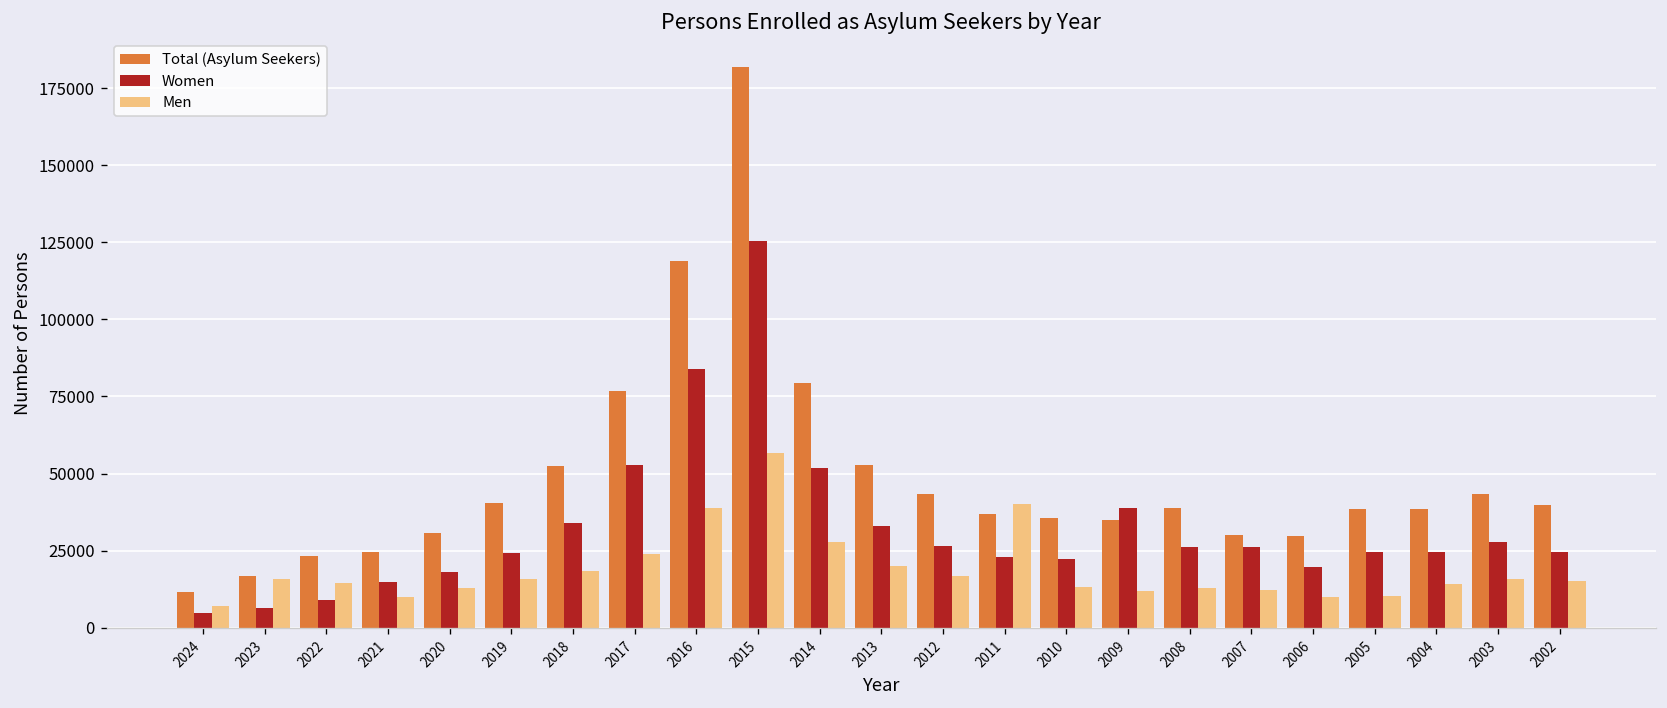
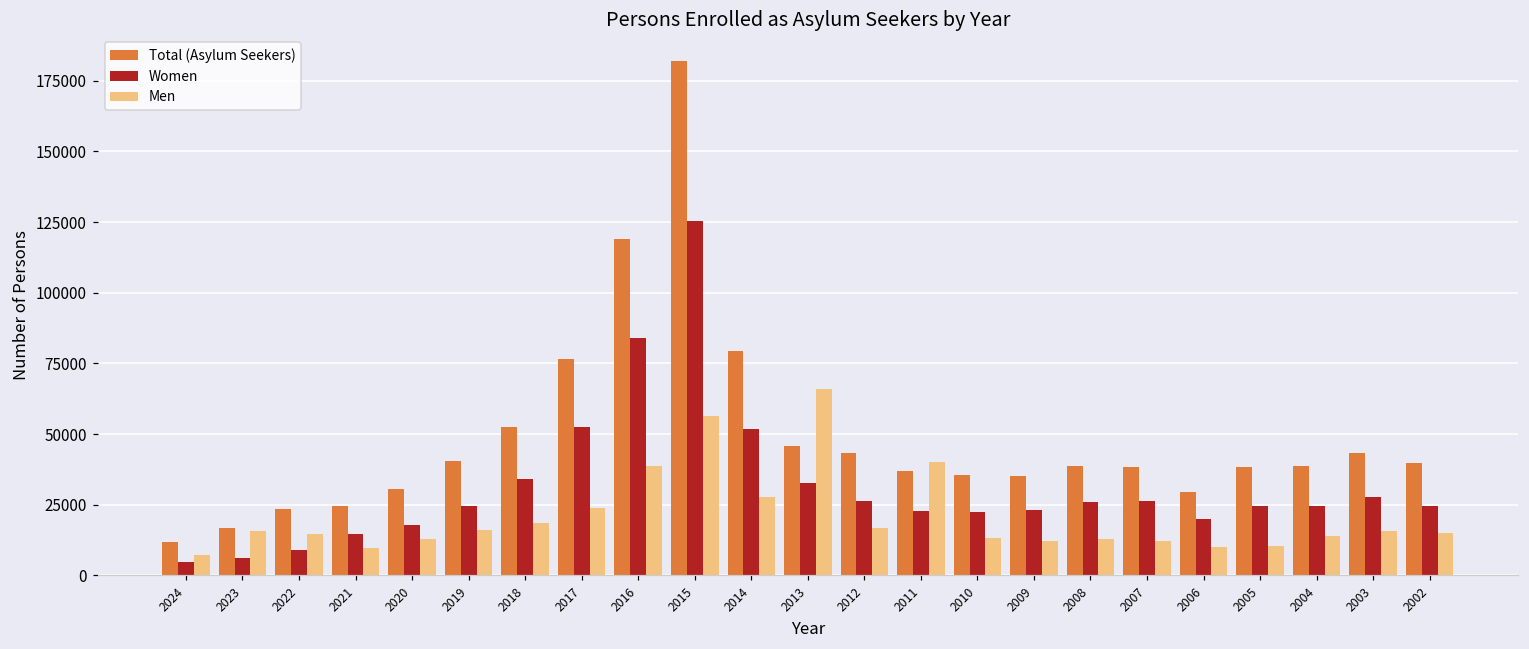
Total (Asylum Seekers), 2013: 53000 -> 46000
Men, 2013: 20000 -> 66000
Women, 2009: 39000 -> 23000
Total (Asylum Seekers), 2007: 30000 -> 38000
